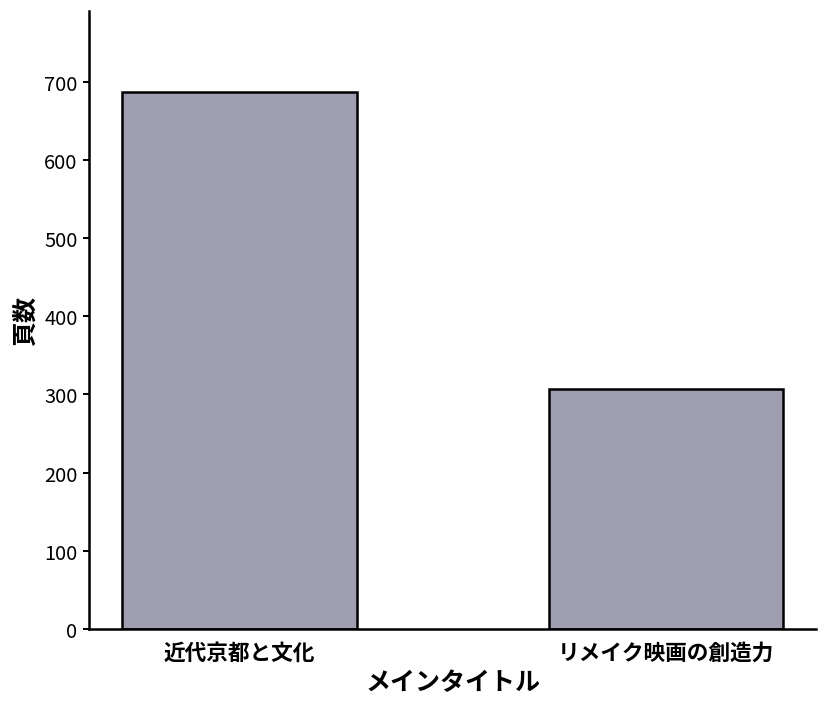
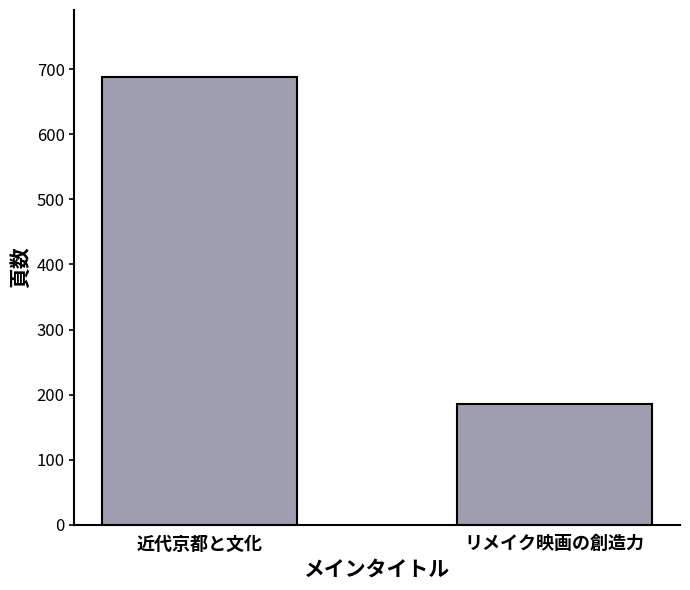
リメイク映画の創造力: 310 -> 190
